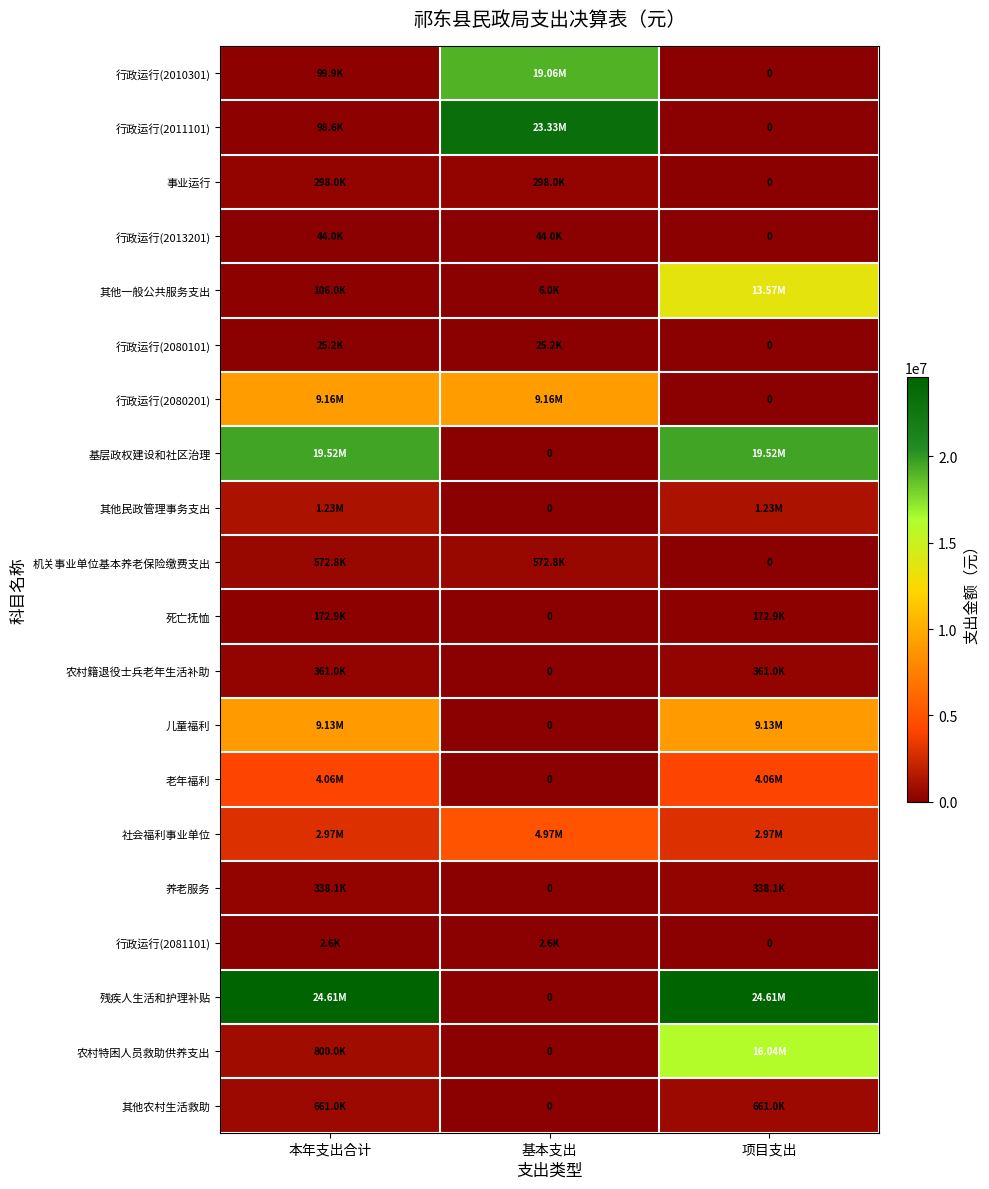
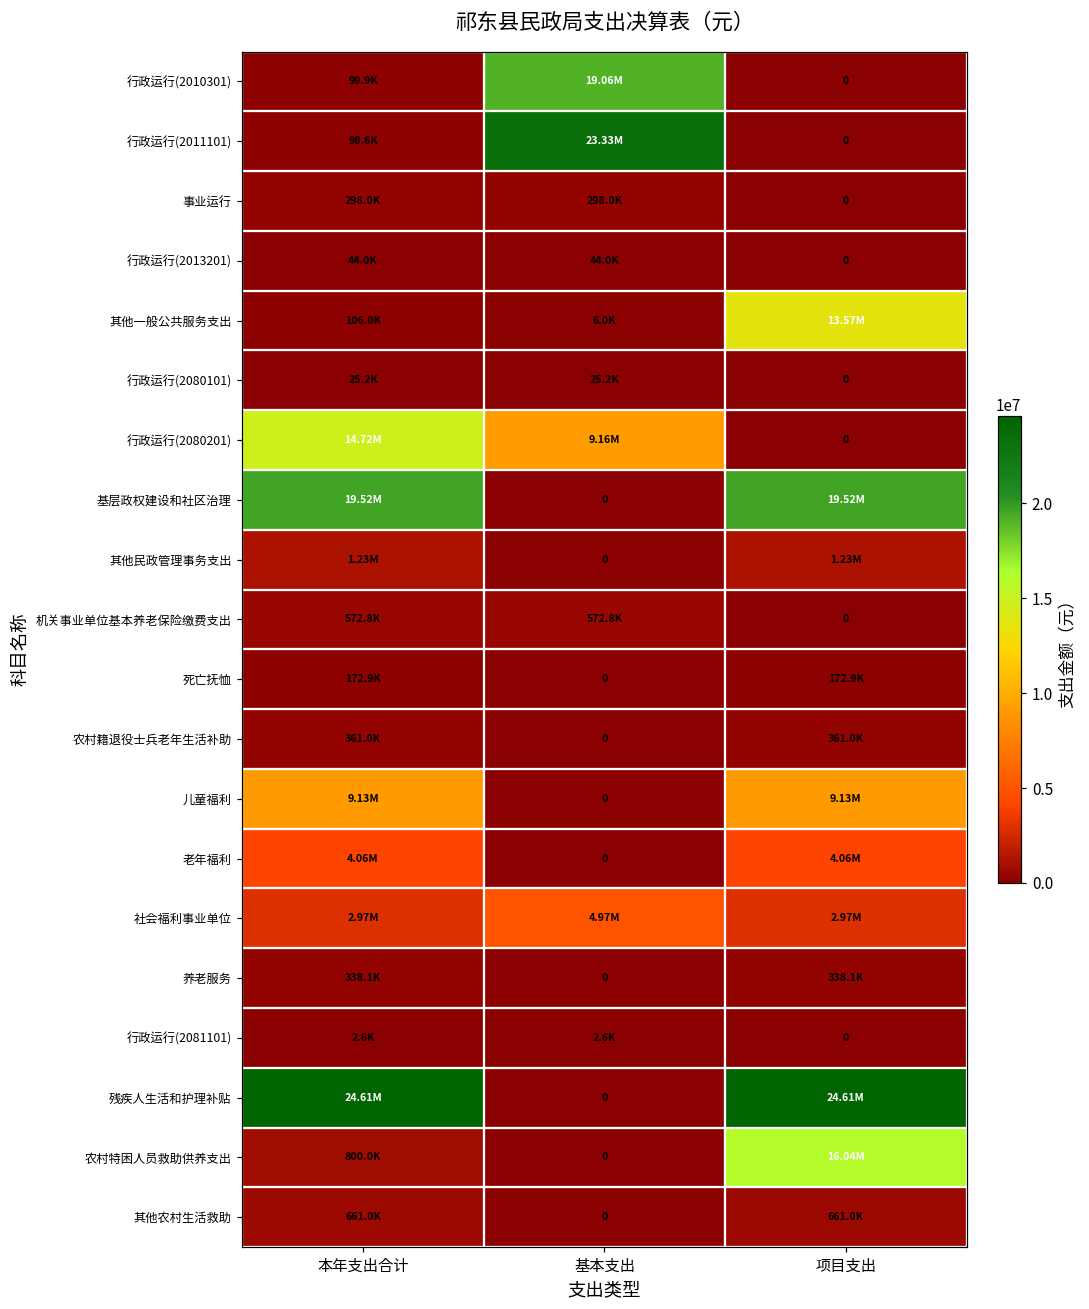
行政运行(2080201), 本年支出合计: 9.16M -> 14.72M
